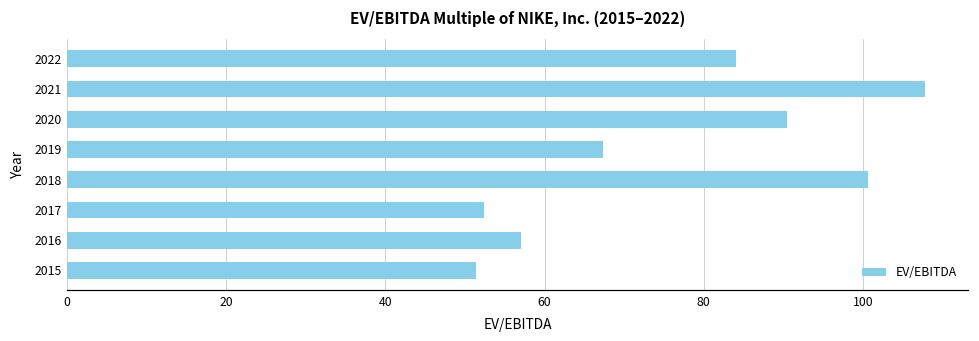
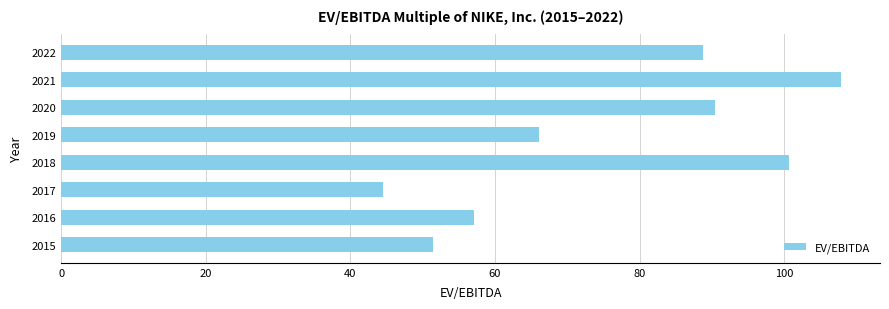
2022: 84 -> 89
2019: 67 -> 66
2017: 52 -> 44
